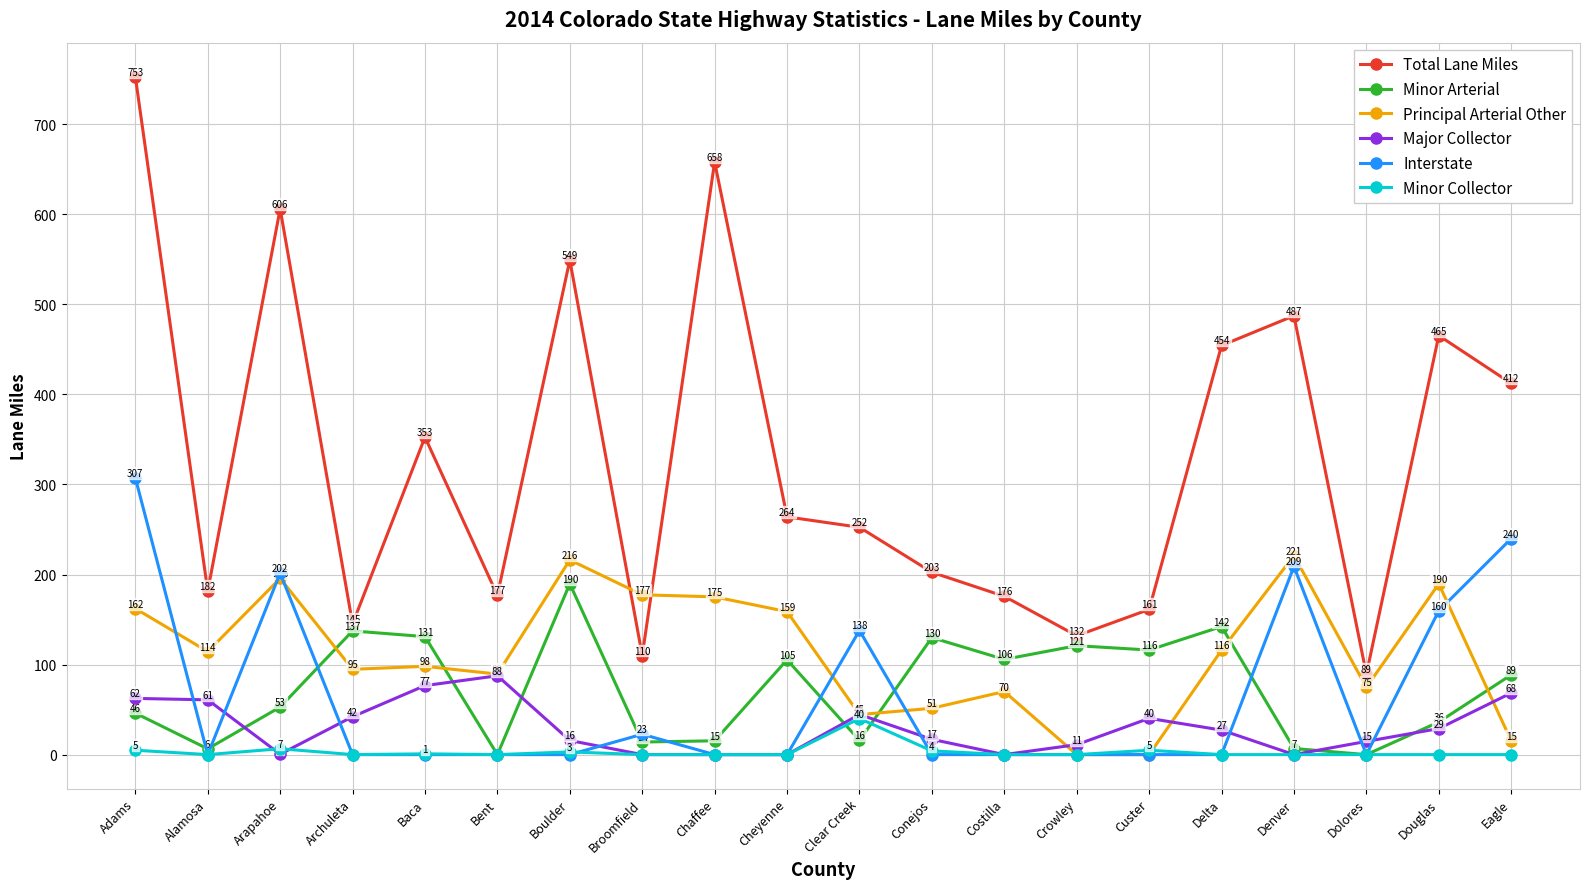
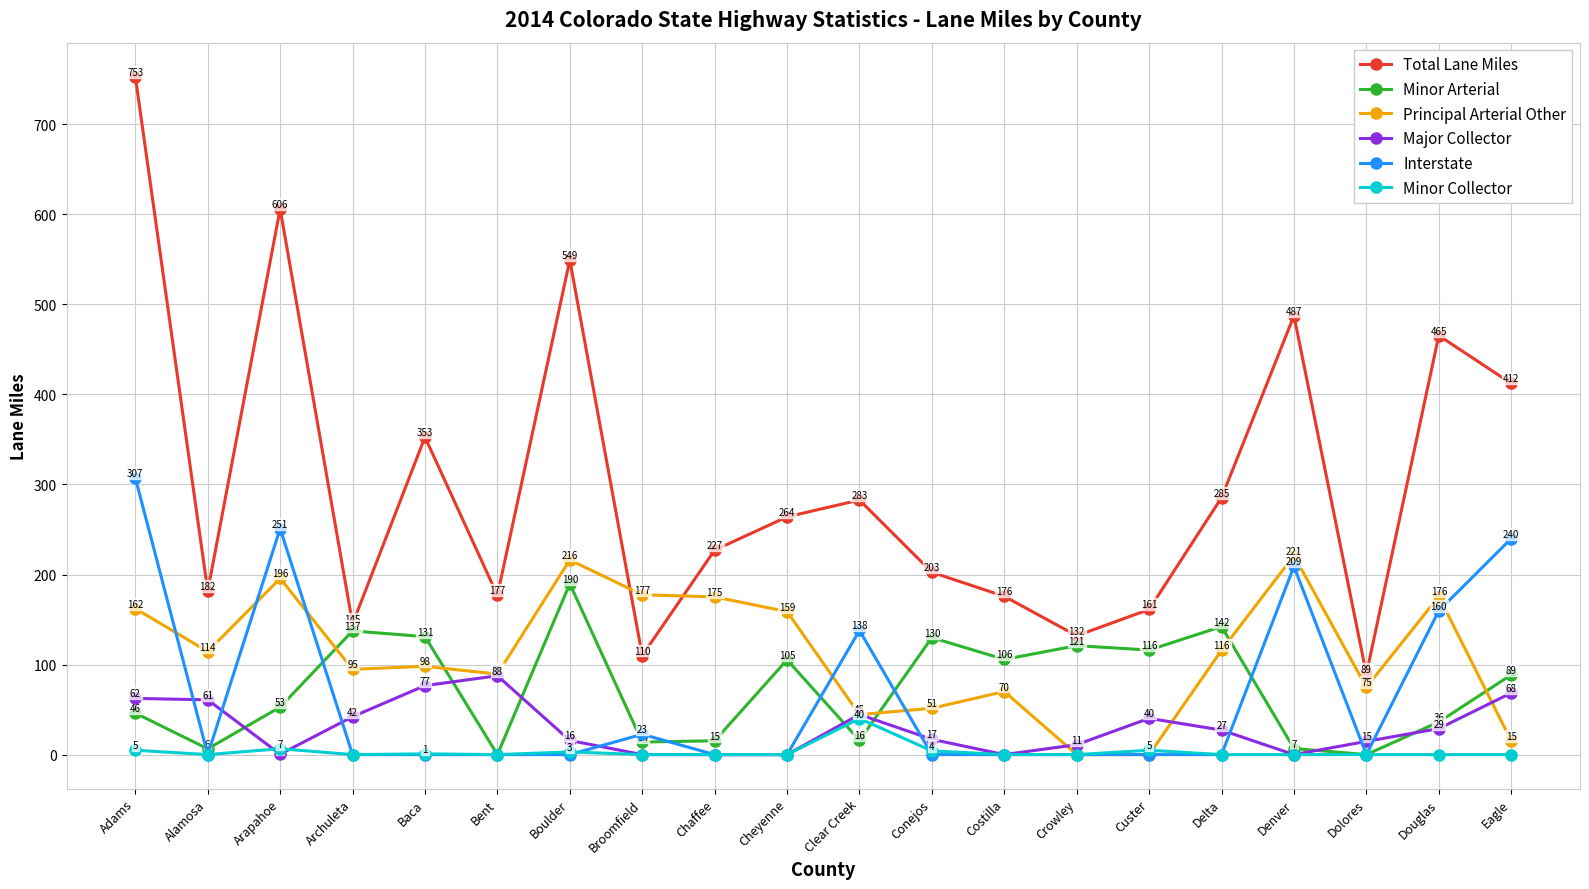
Interstate, Arapahoe: 202 -> 251
Total Lane Miles, Chaffee: 658 -> 227
Total Lane Miles, Clear Creek: 252 -> 283
Total Lane Miles, Delta: 454 -> 285
Principal Arterial Other, Douglas: 190 -> 176
